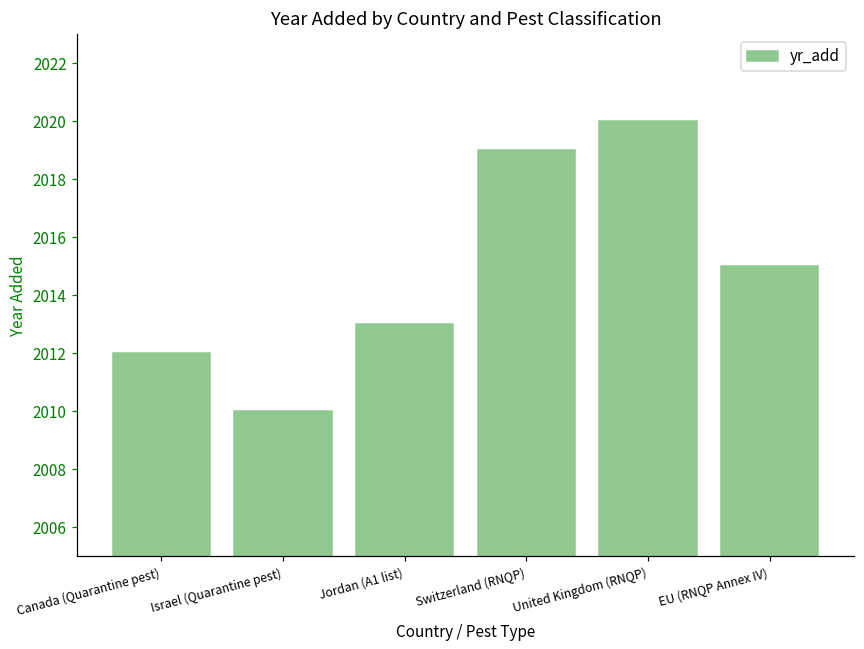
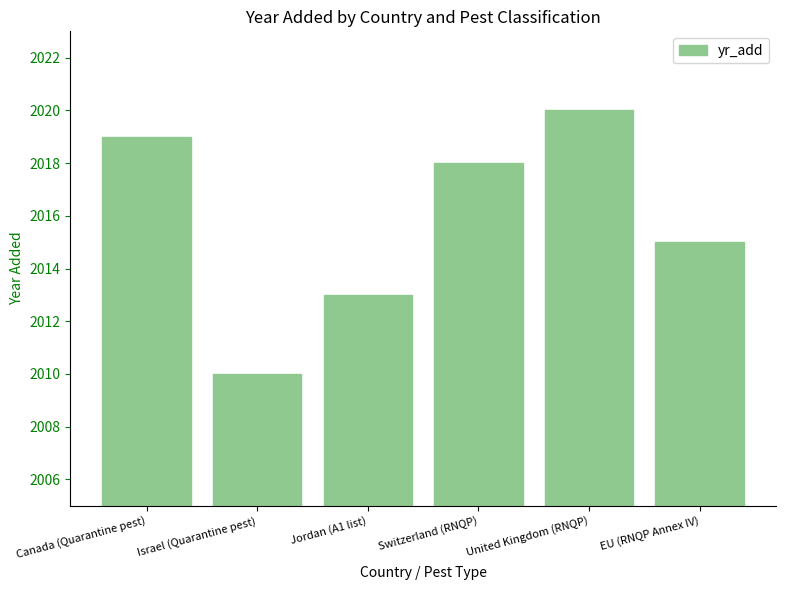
Canada (Quarantine pest): 2012 -> 2019
Switzerland (RNQP): 2019 -> 2018
